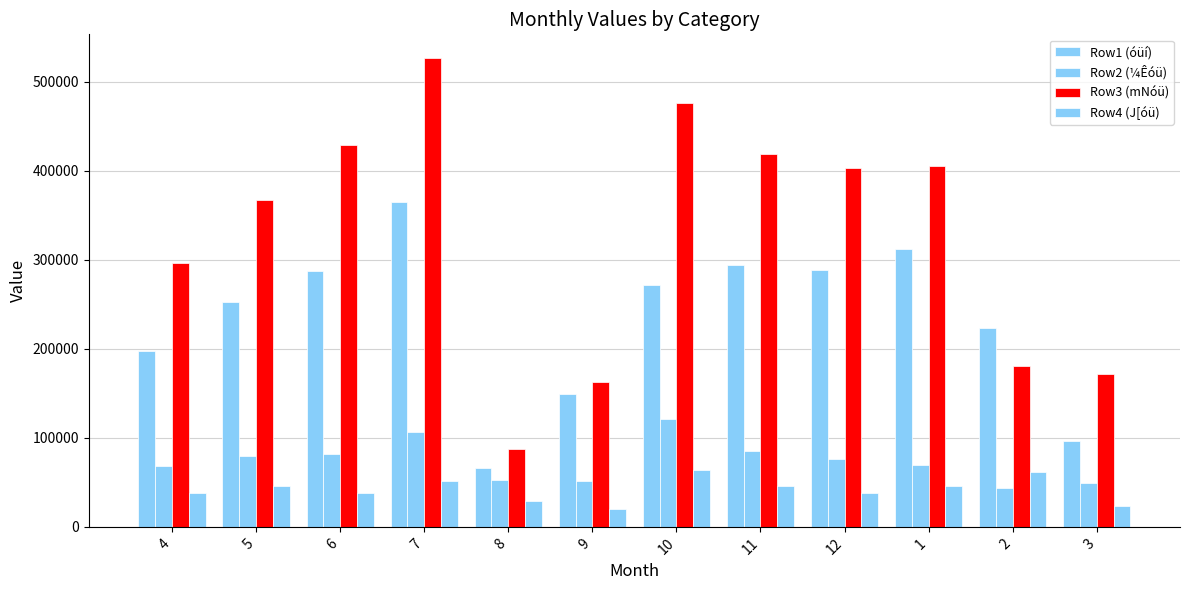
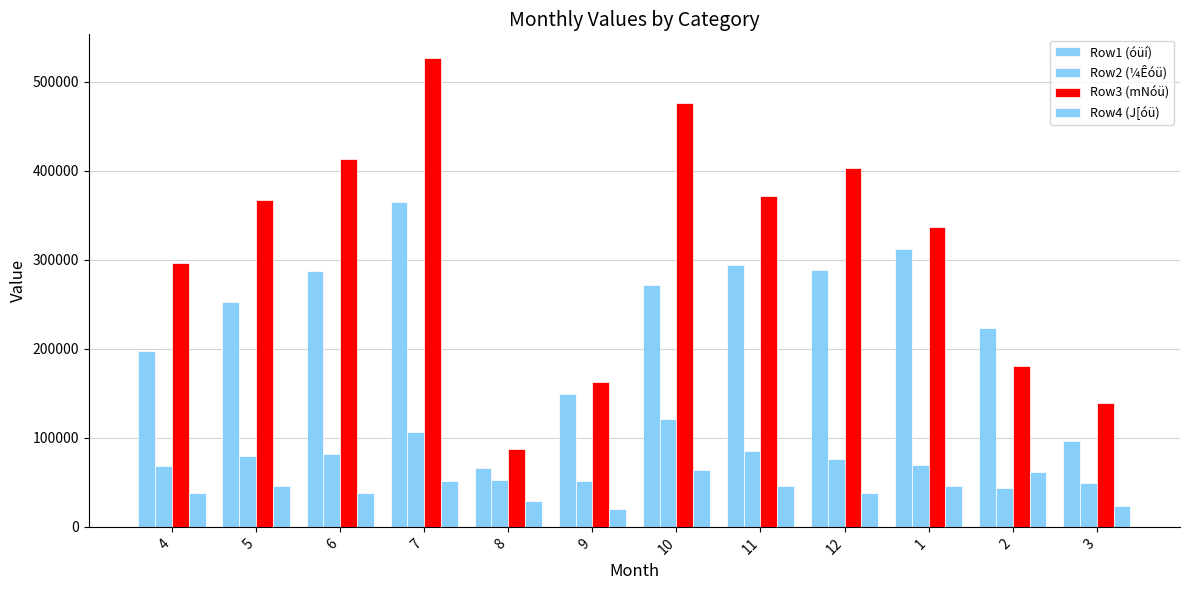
Row3 (mNóü), 6: 430000 -> 410000
Row3 (mNóü), 11: 420000 -> 370000
Row3 (mNóü), 1: 410000 -> 340000
Row3 (mNóü), 3: 170000 -> 140000
